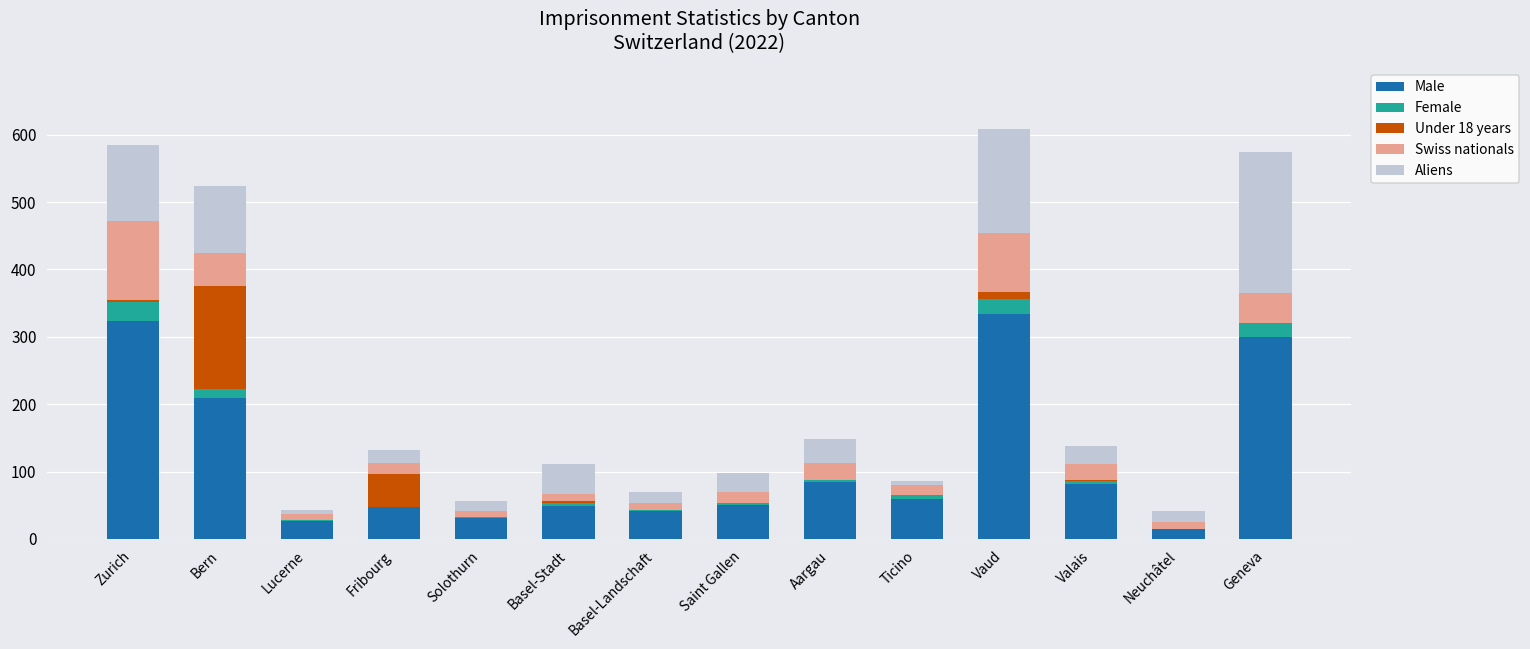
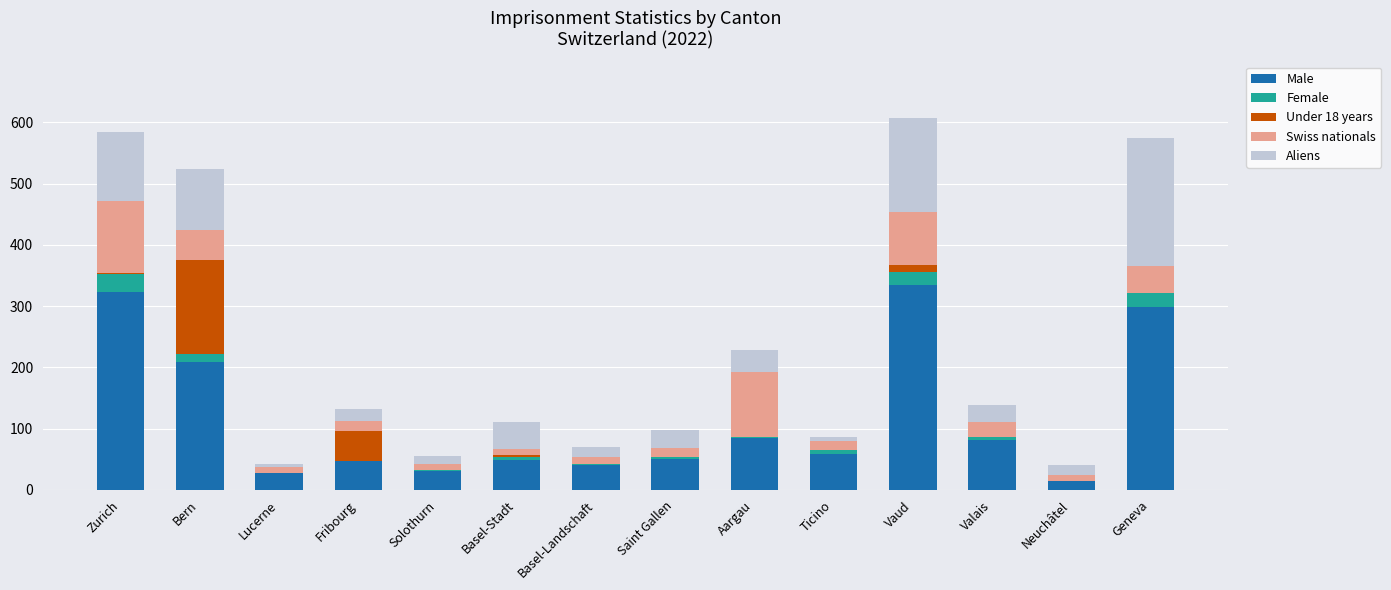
Swiss nationals, Aargau: 30 -> 110
